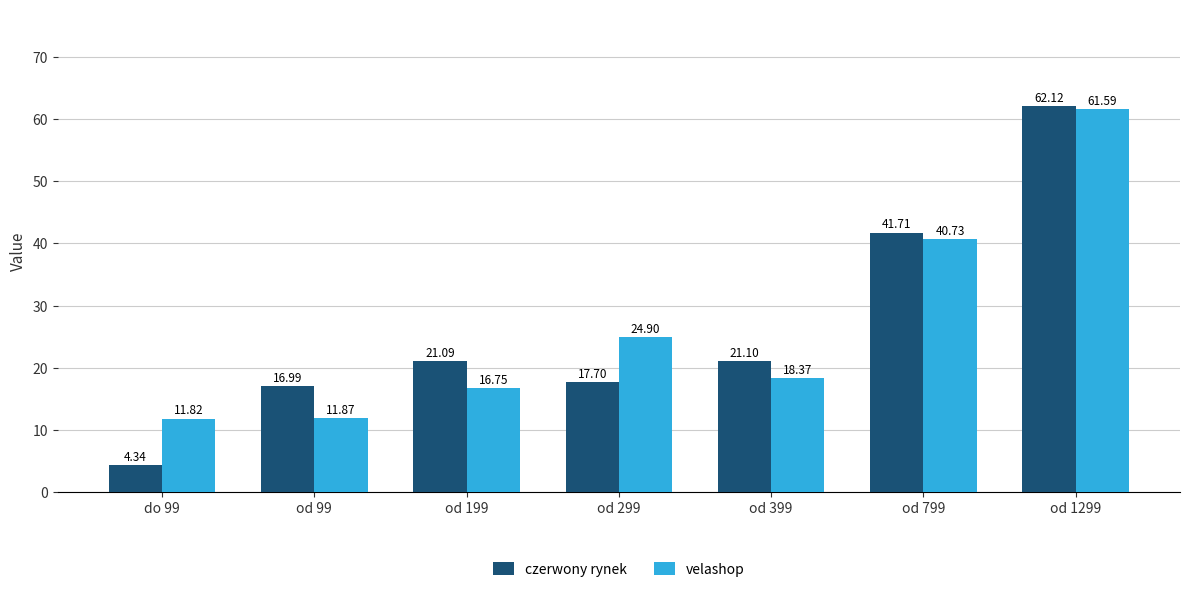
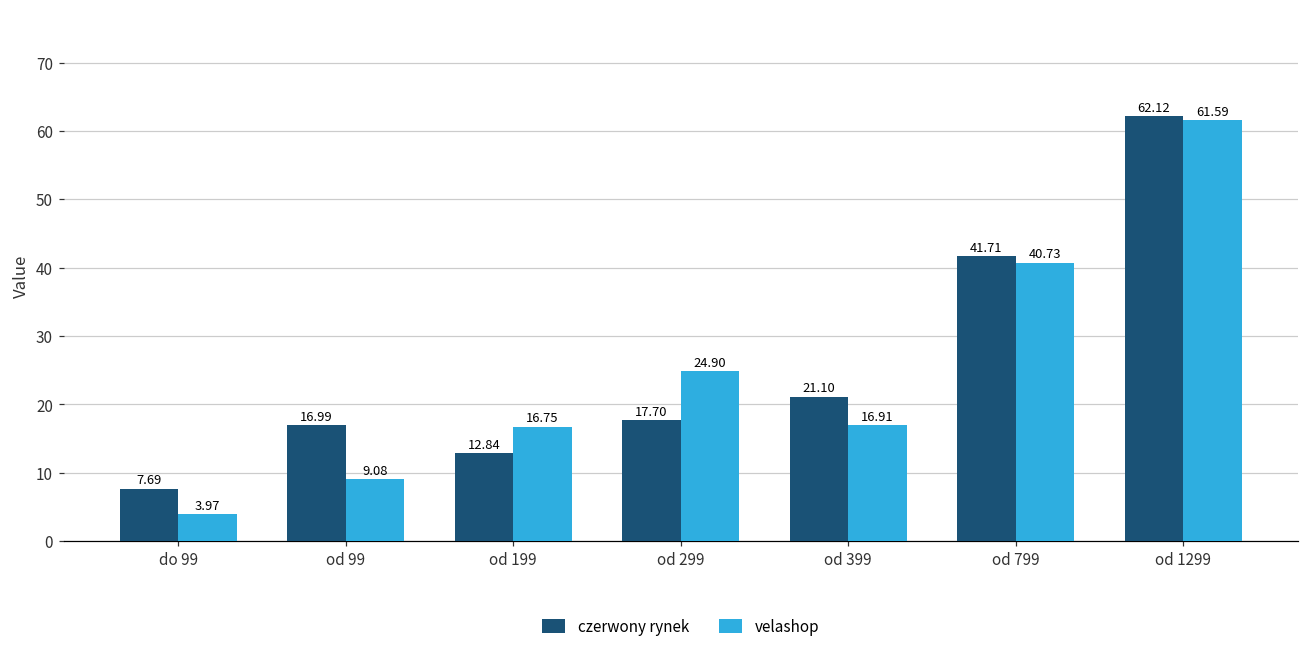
czerwony rynek, do 99: 4.34 -> 7.69
velashop, do 99: 11.82 -> 3.97
velashop, od 99: 11.87 -> 9.08
czerwony rynek, od 199: 21.09 -> 12.84
velashop, od 399: 18.37 -> 16.91
